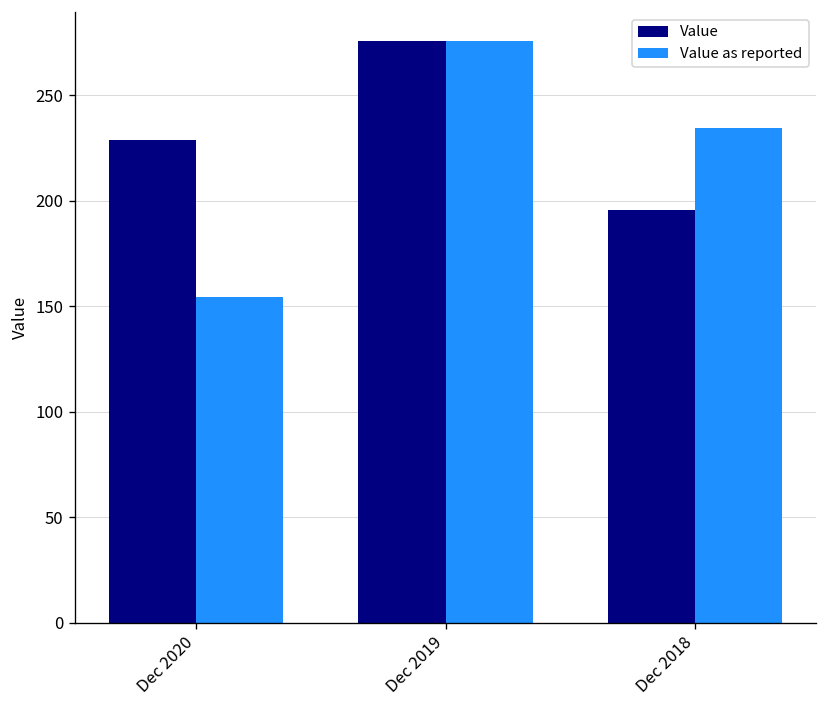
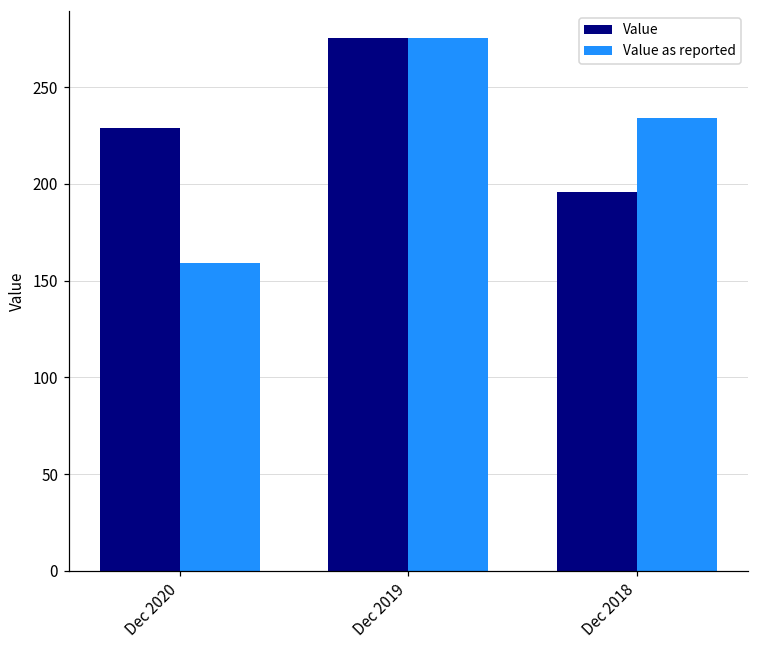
Value as reported, Dec 2020: 154 -> 159
